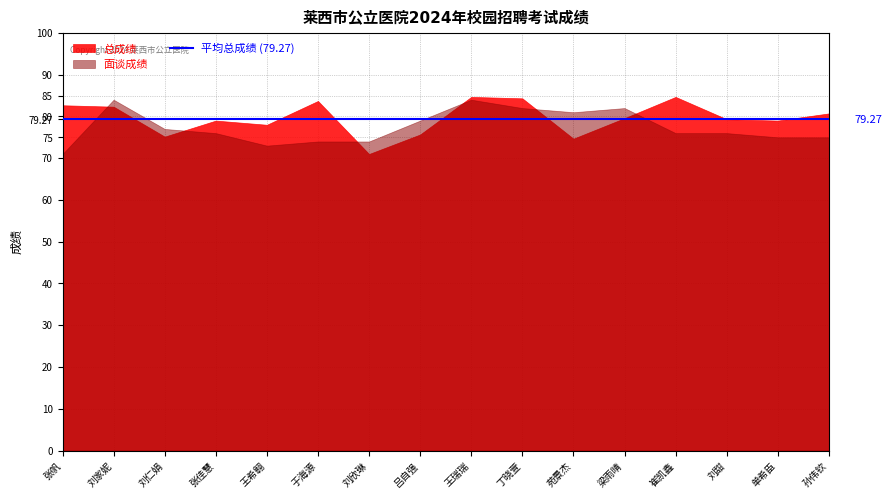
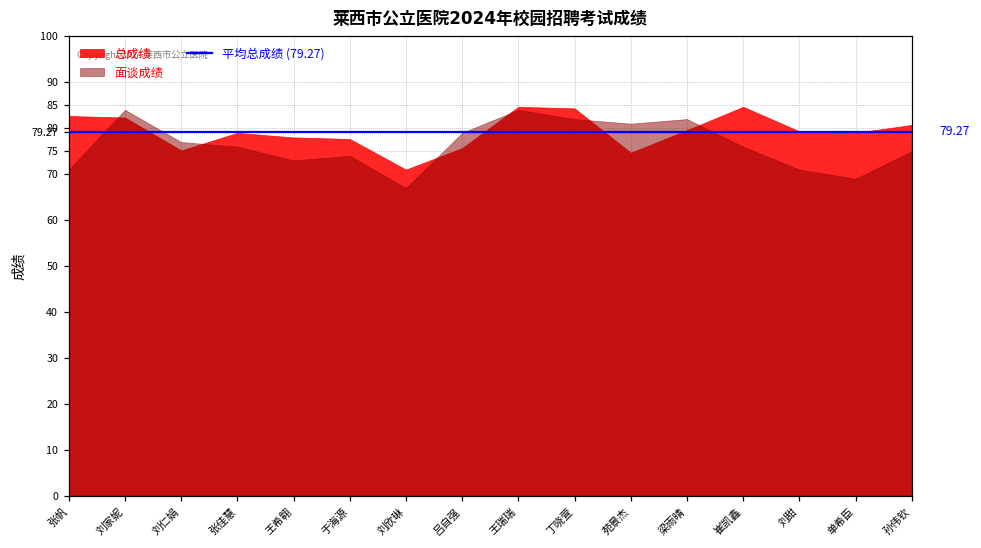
总成绩, 于海源: 84 -> 78
面谈成绩, 刘欣琳: 74 -> 67
面谈成绩, 刘甜: 76 -> 71
面谈成绩, 单希臣: 75 -> 69
